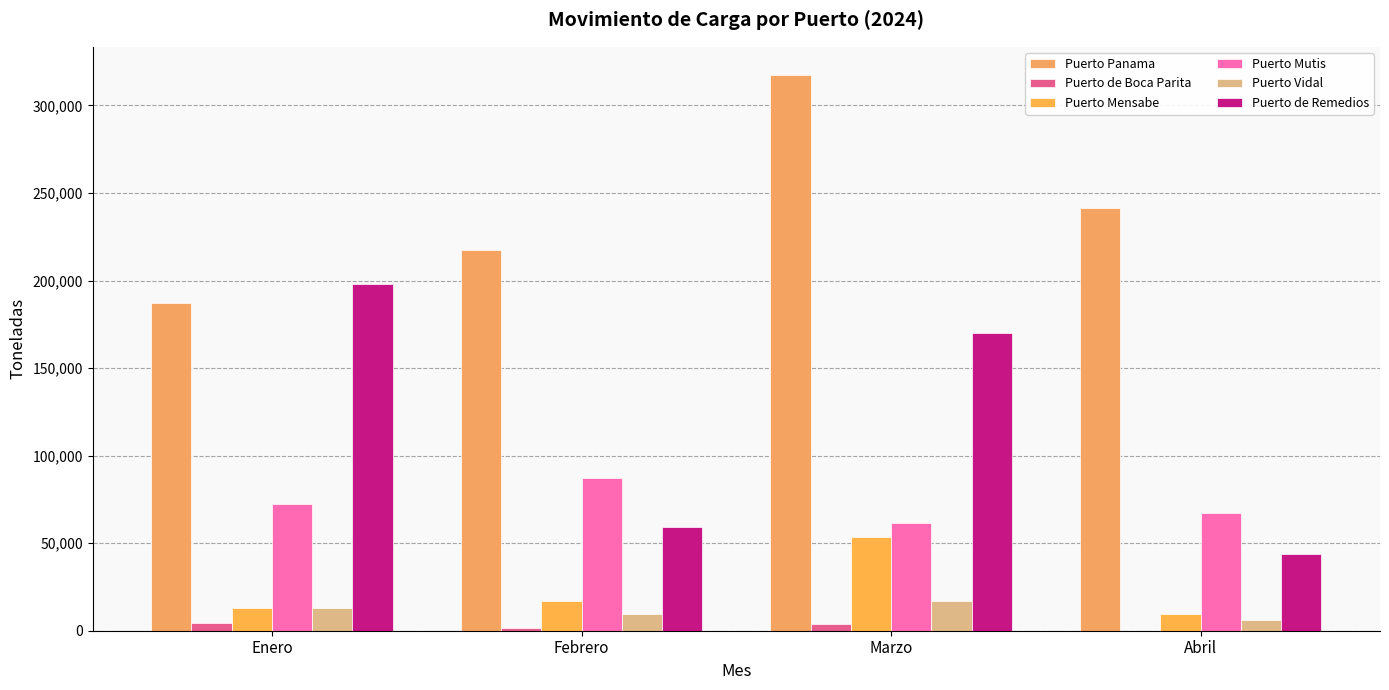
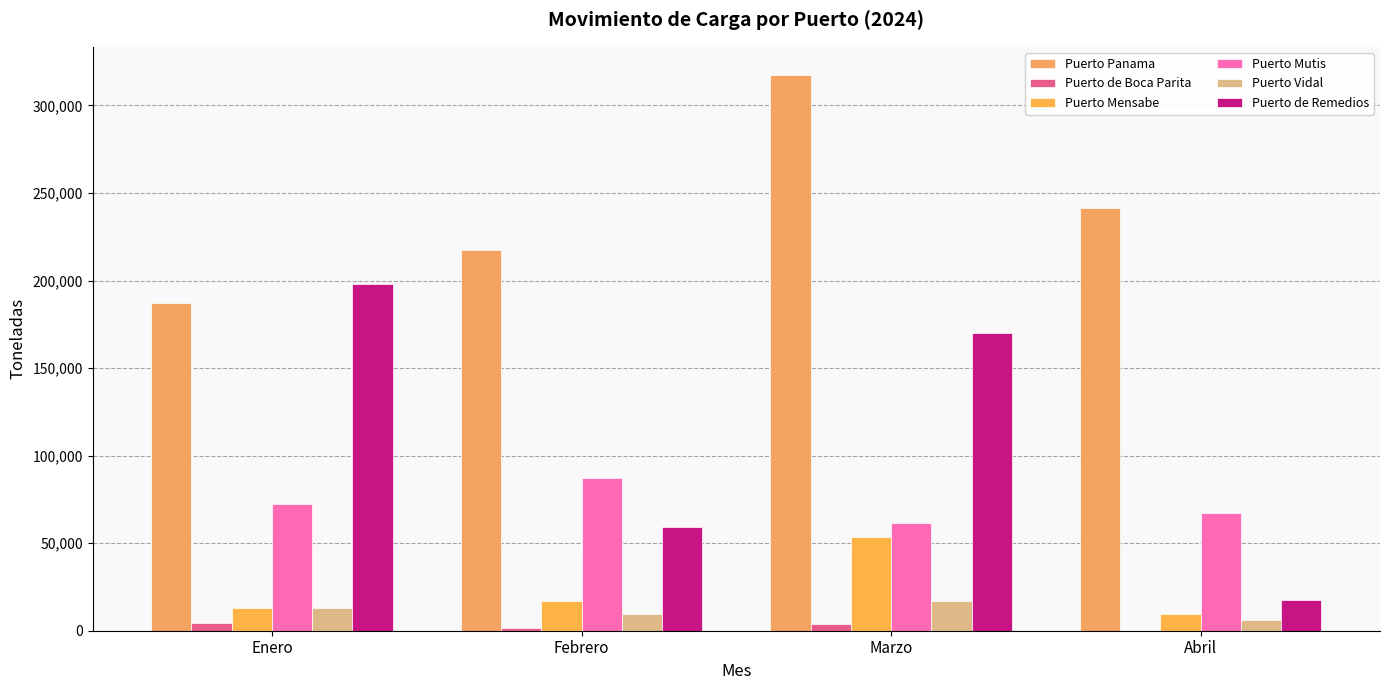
Puerto de Remedios, Abril: 44,000 -> 18,000
